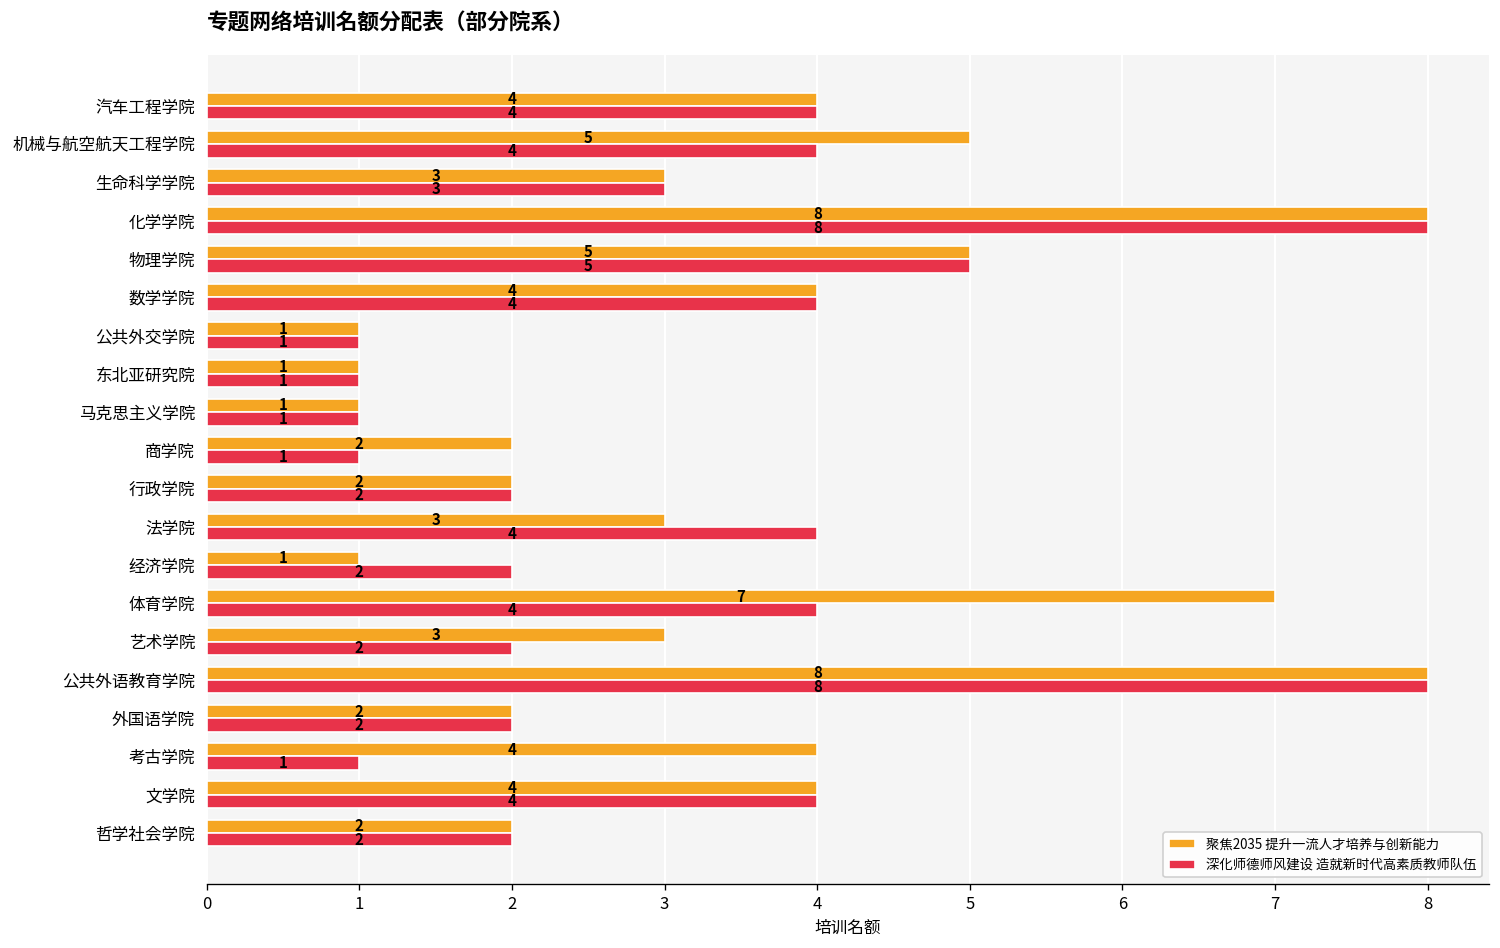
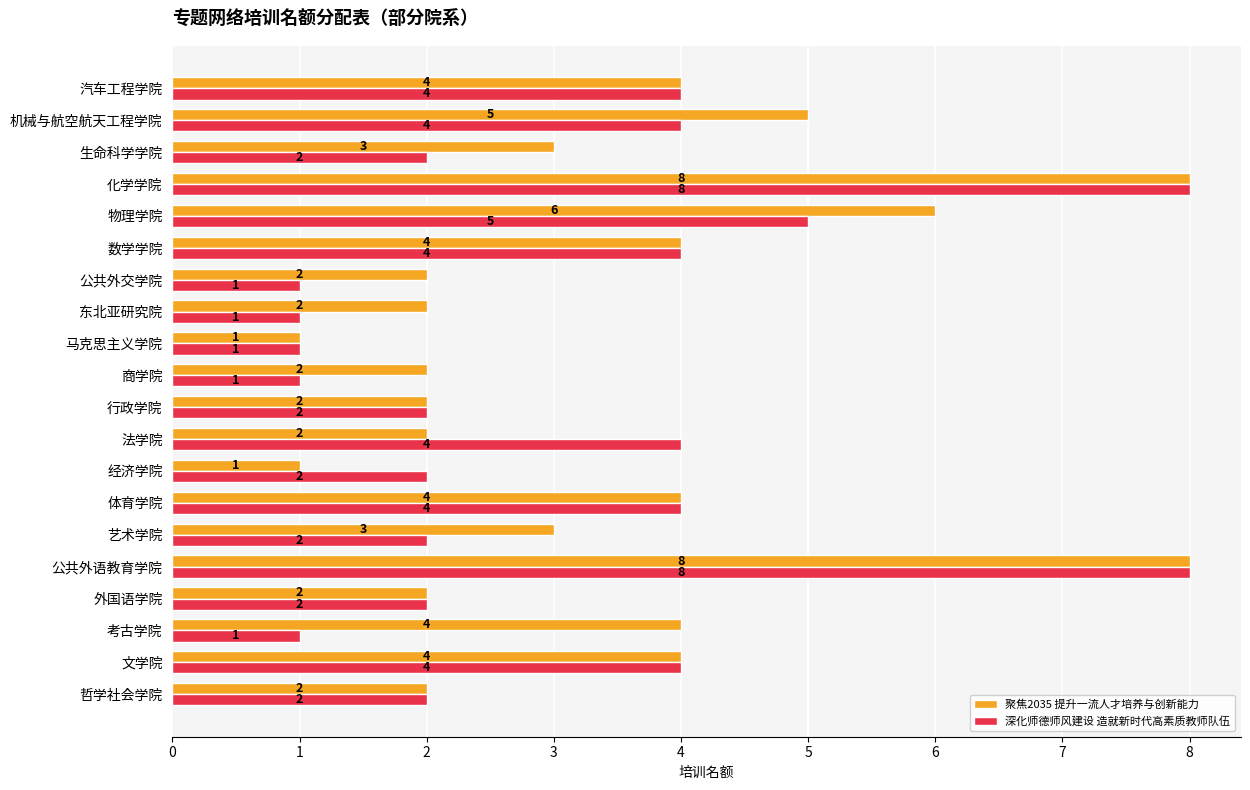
深化师德师风建设 造就新时代高素质教师队伍, 生命科学学院: 3 -> 2
聚焦2035 提升一流人才培养与创新能力, 物理学院: 5 -> 6
聚焦2035 提升一流人才培养与创新能力, 公共外交学院: 1 -> 2
聚焦2035 提升一流人才培养与创新能力, 东北亚研究院: 1 -> 2
聚焦2035 提升一流人才培养与创新能力, 法学院: 3 -> 2
聚焦2035 提升一流人才培养与创新能力, 体育学院: 7 -> 4
